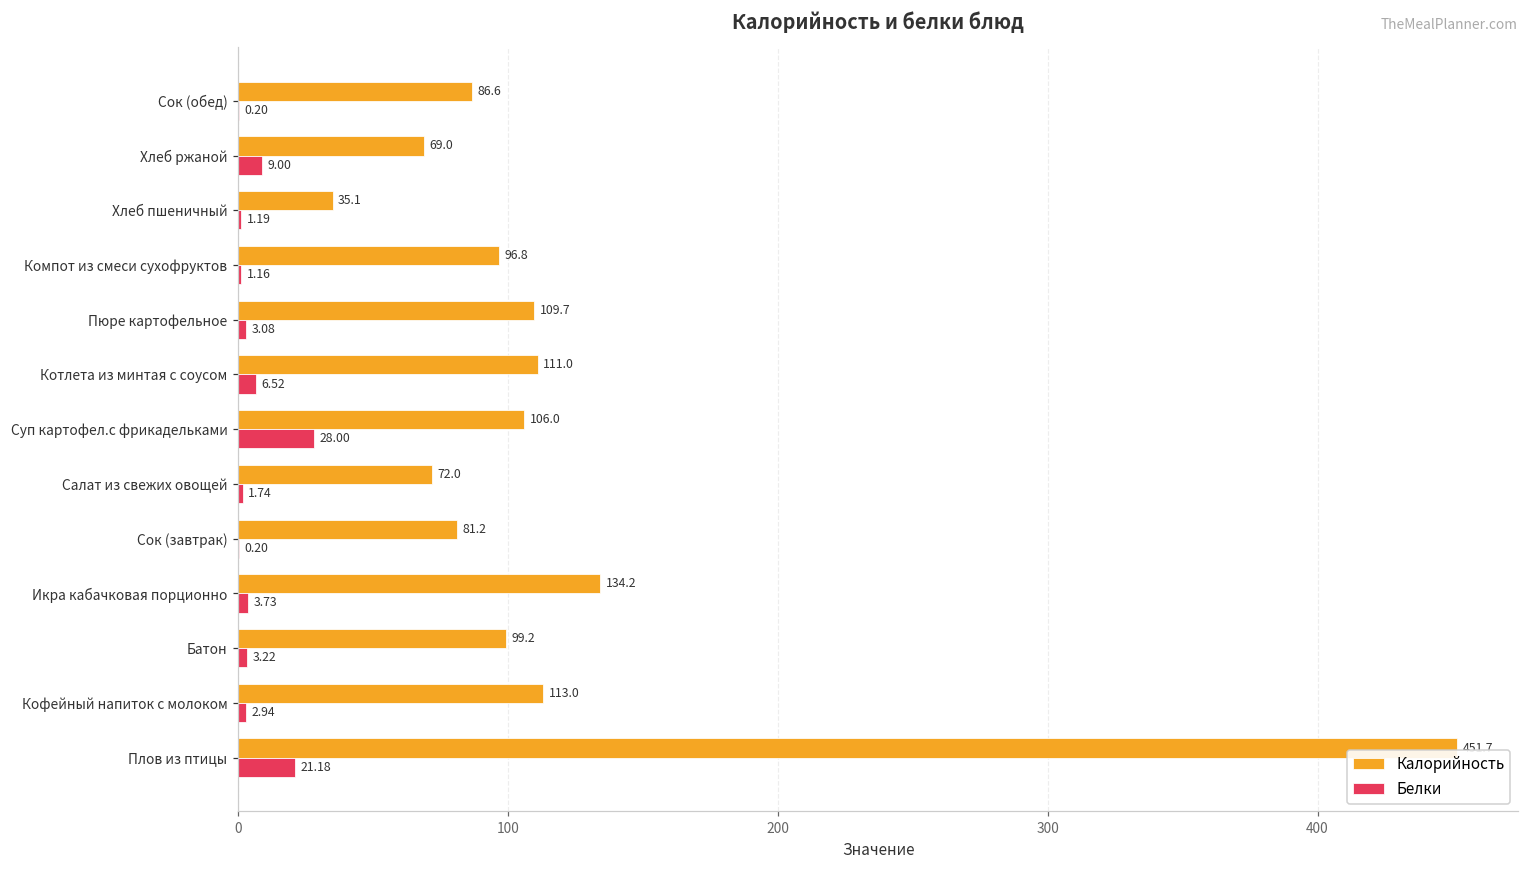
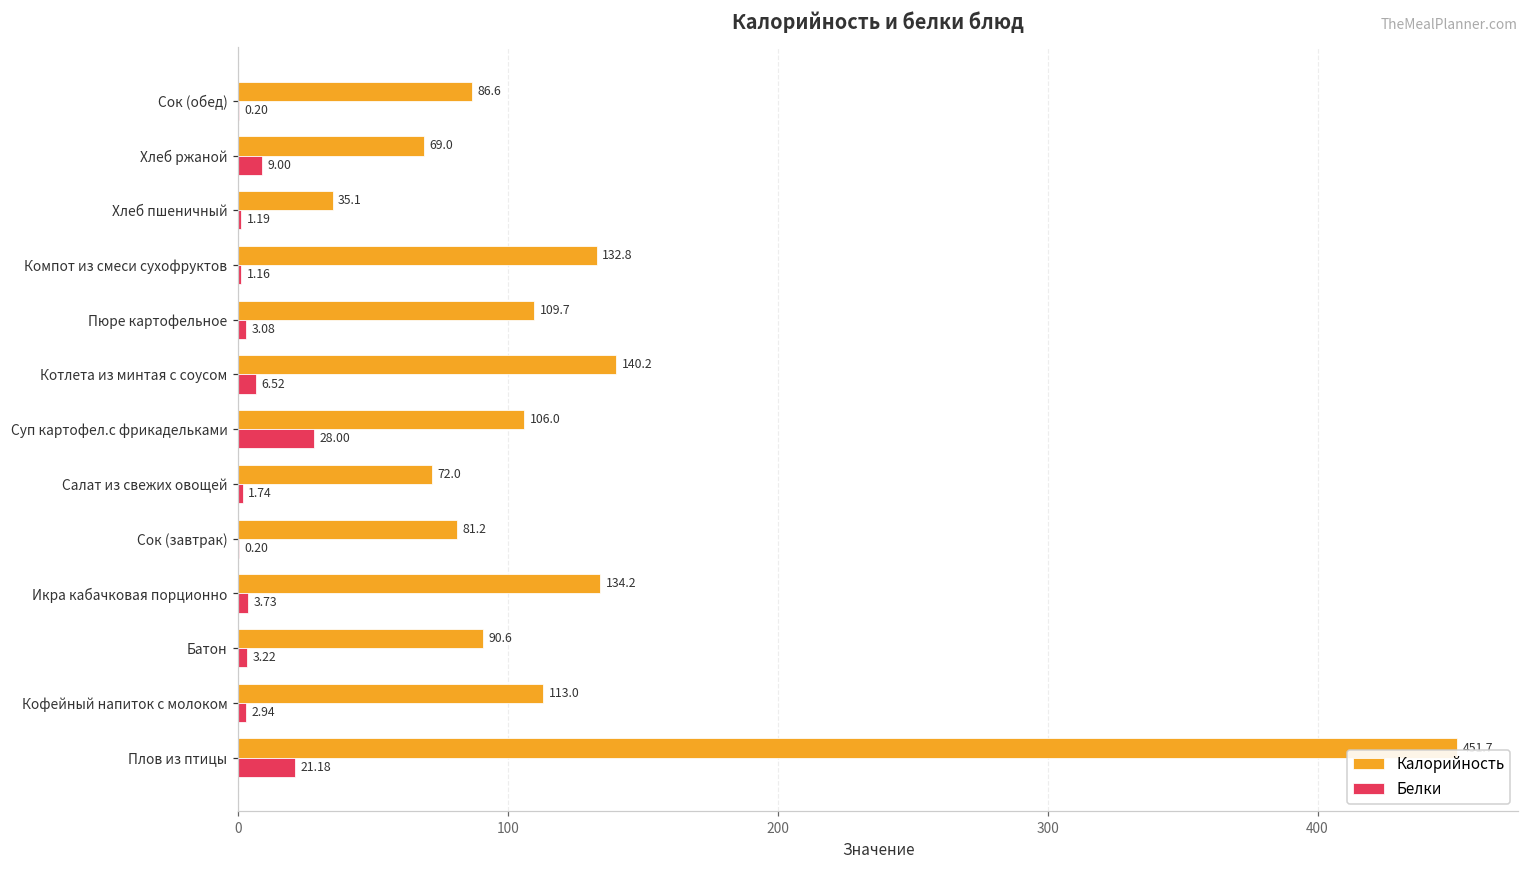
Калорийность, Компот из смеси сухофруктов: 96.8 -> 132.8
Калорийность, Котлета из минтая с соусом: 111.0 -> 140.2
Калорийность, Батон: 99.2 -> 90.6
